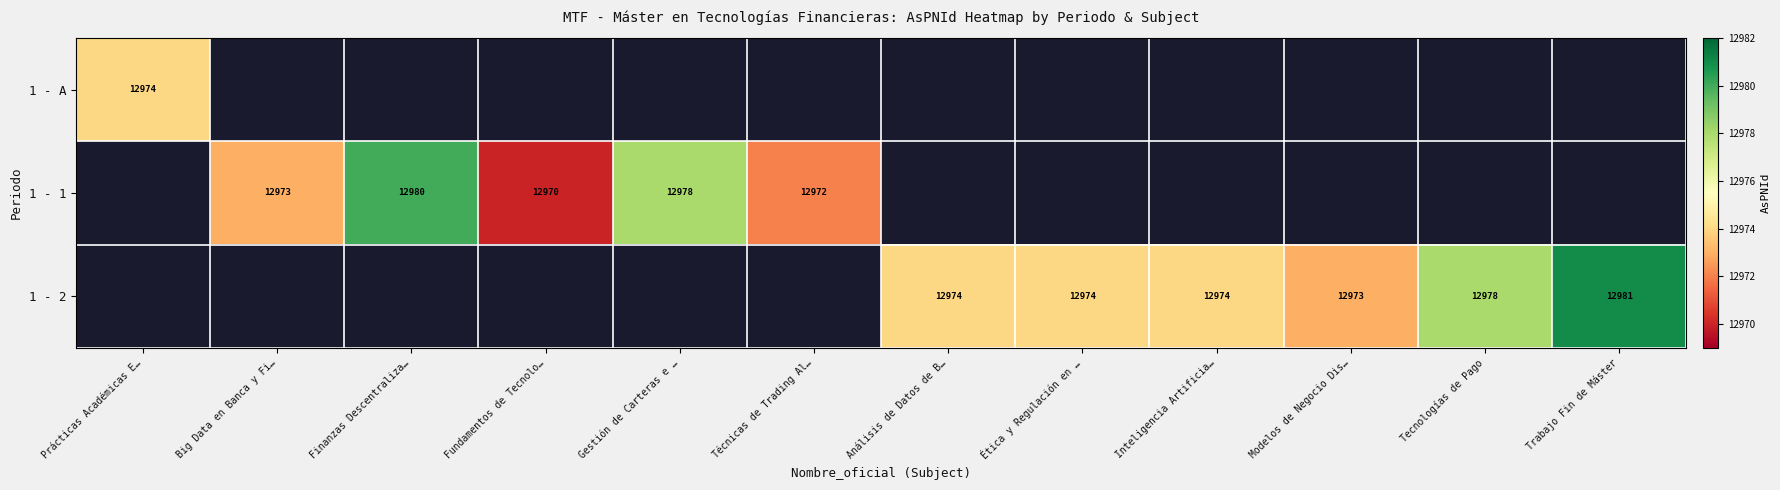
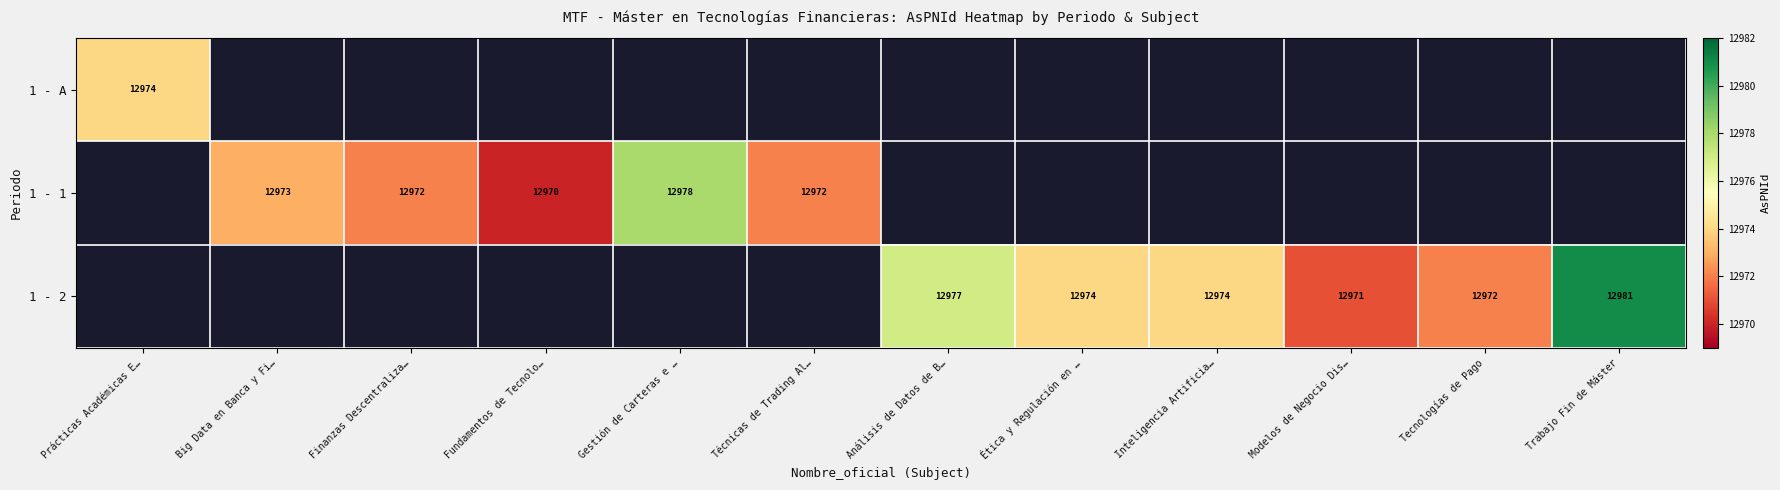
1 - 1, Finanzas Descentraliza…: 12980 -> 12972
1 - 2, Análisis de Datos de B…: 12974 -> 12977
1 - 2, Modelos de Negocio Dis…: 12973 -> 12971
1 - 2, Tecnologías de Pago: 12978 -> 12972
